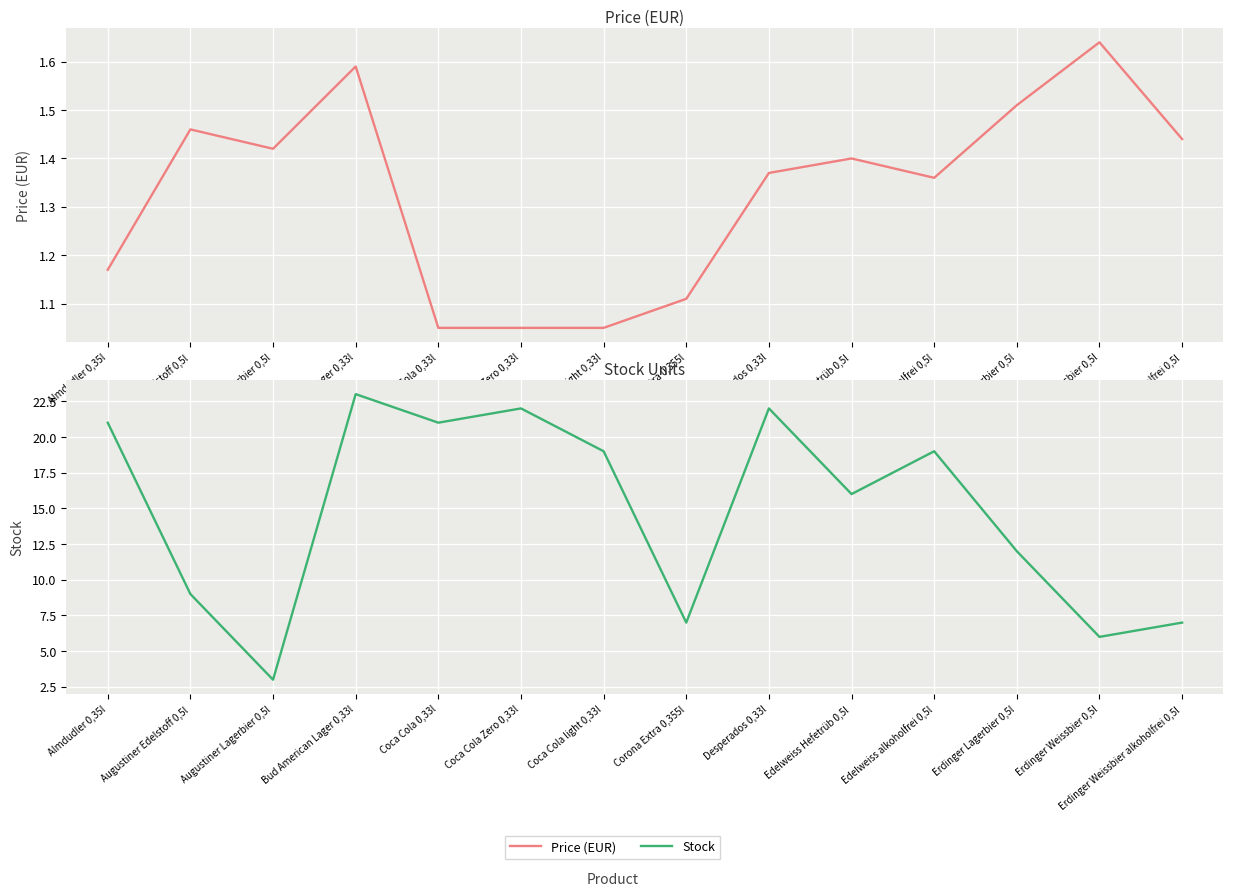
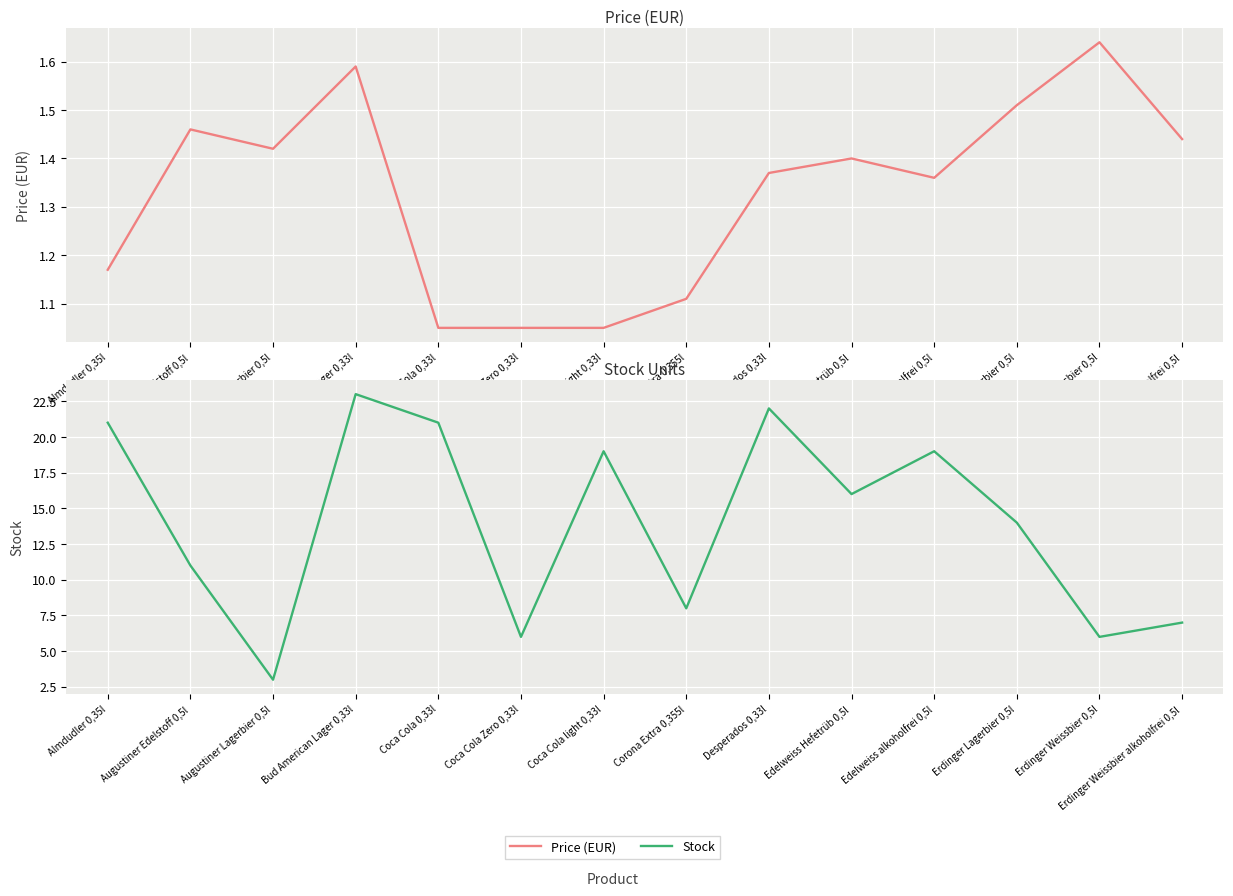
Stock Units, Augustiner Edelstoff 0,5l: 9 -> 11
Stock Units, Coca Cola Zero 0,33l: 22 -> 6
Stock Units, Corona Extra 0,355l: 7 -> 8
Stock Units, Erdinger Lagerbier 0,5l: 12 -> 14
